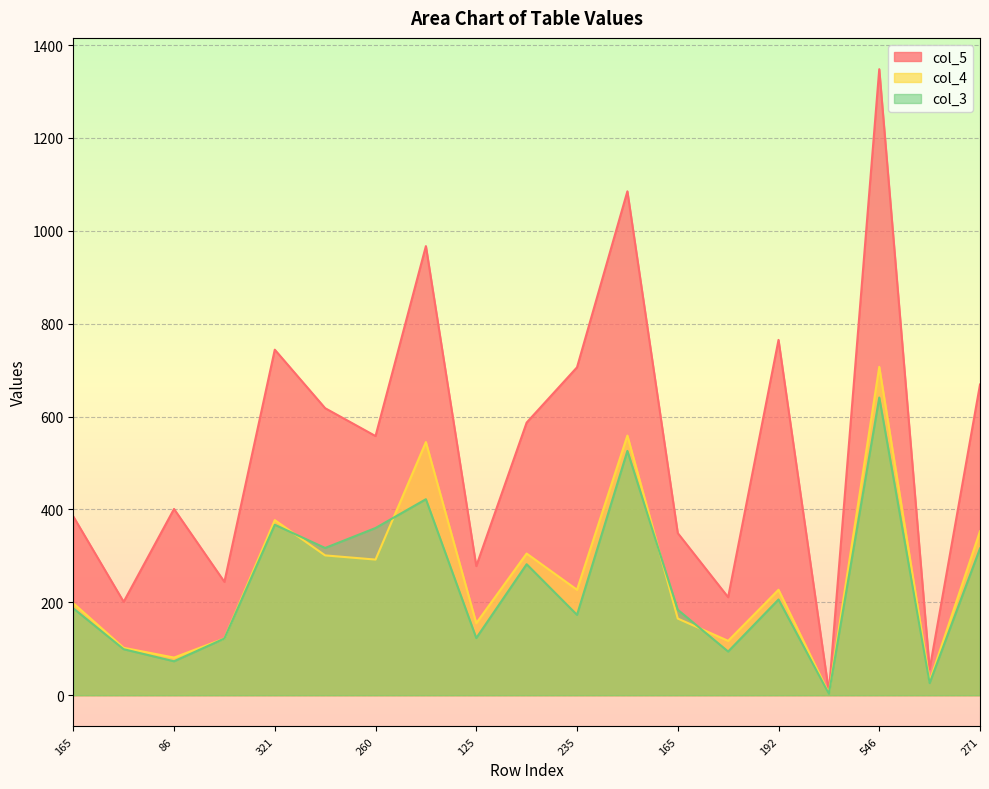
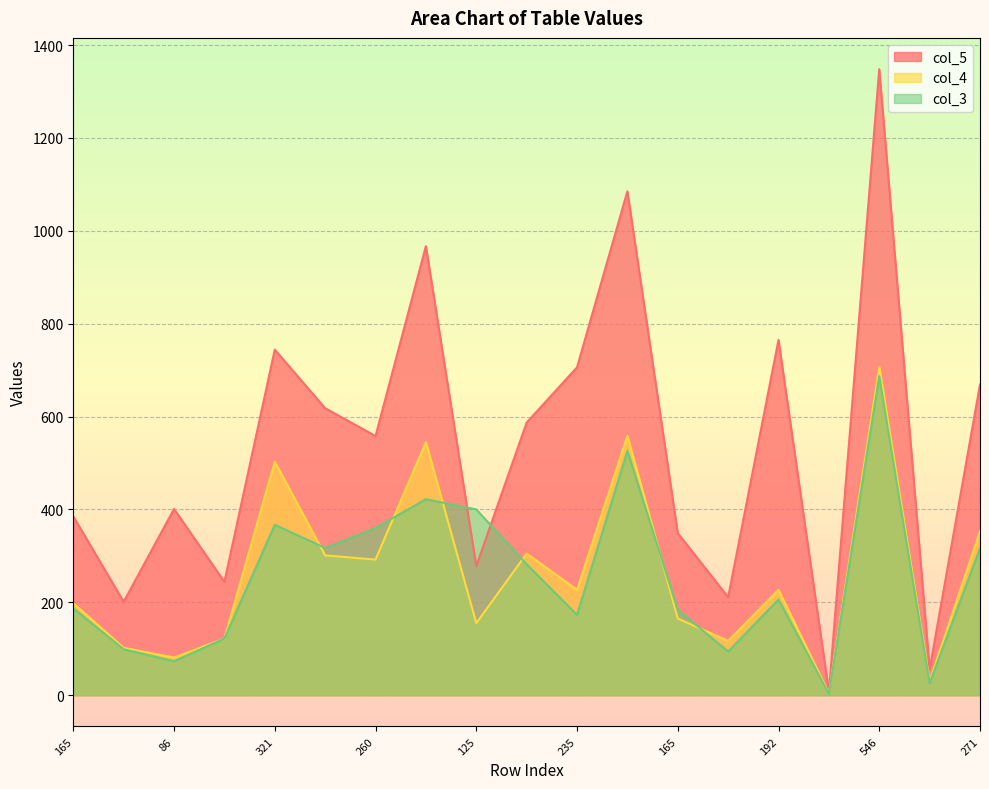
col_4, 321: 380 -> 500
col_3, 125: 120 -> 400
col_3, 546: 640 -> 690
